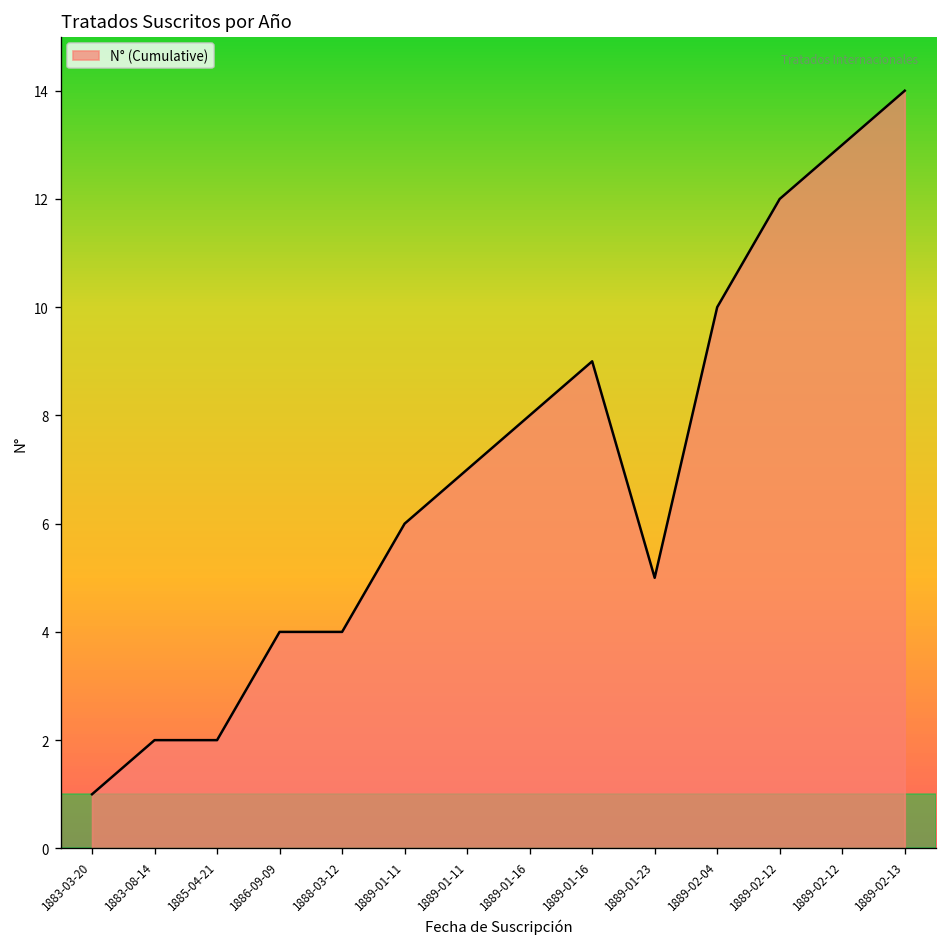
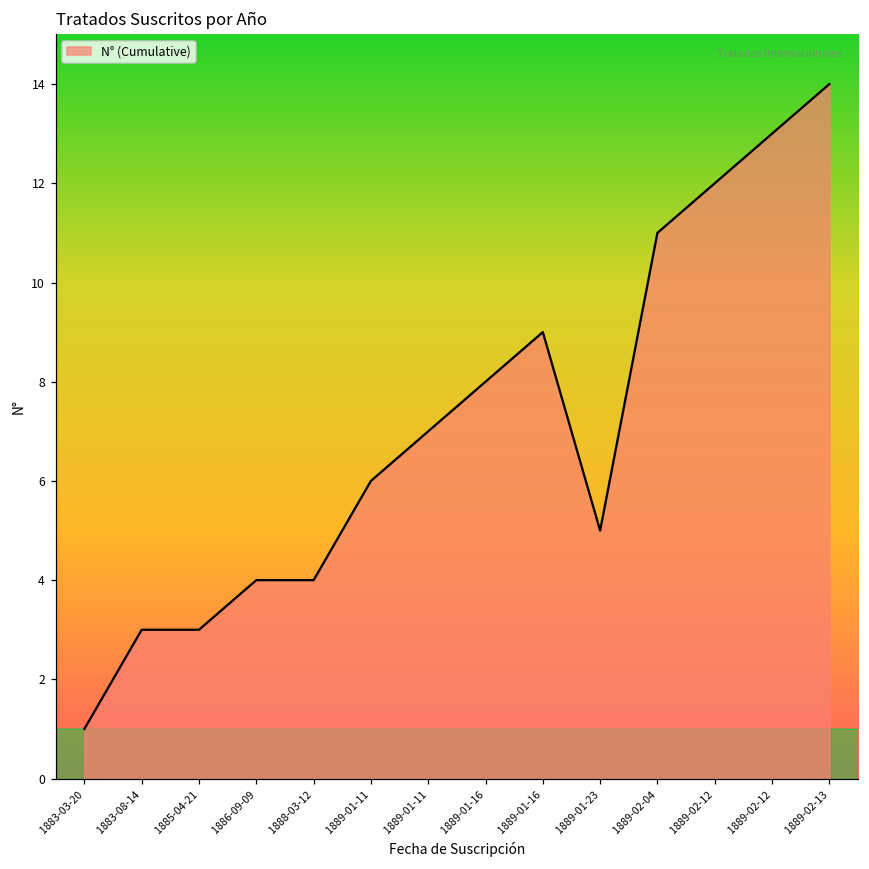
1883-08-14: 2 -> 3
1885-04-21: 2 -> 3
1889-02-04: 10 -> 11
